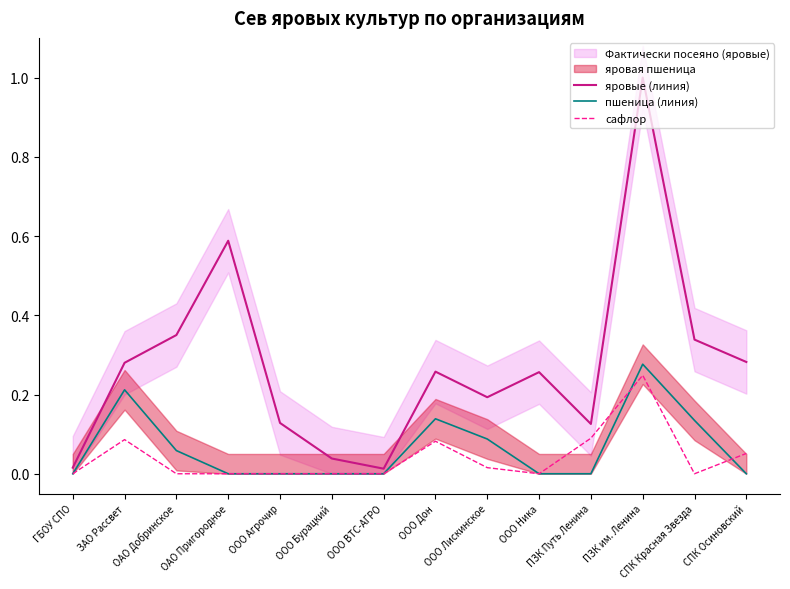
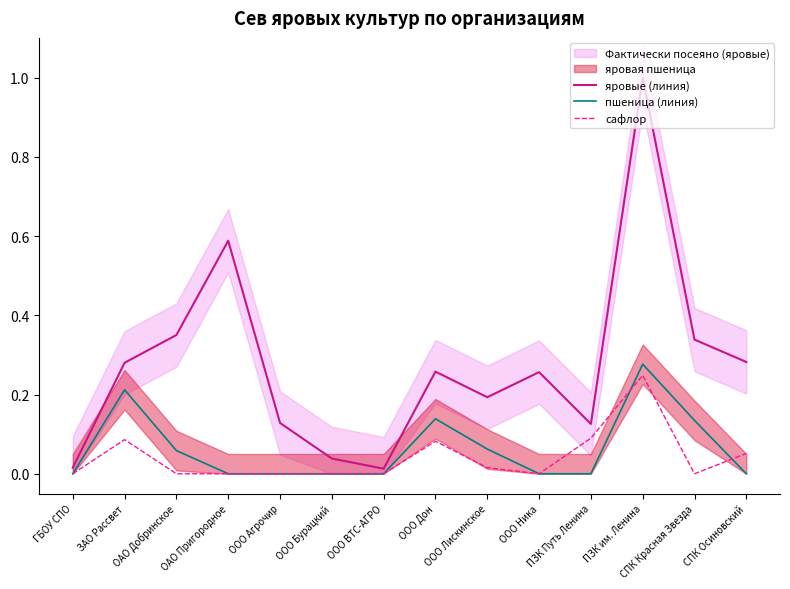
пшеница (линия), ООО Лискинское: 0.09 -> 0.06
